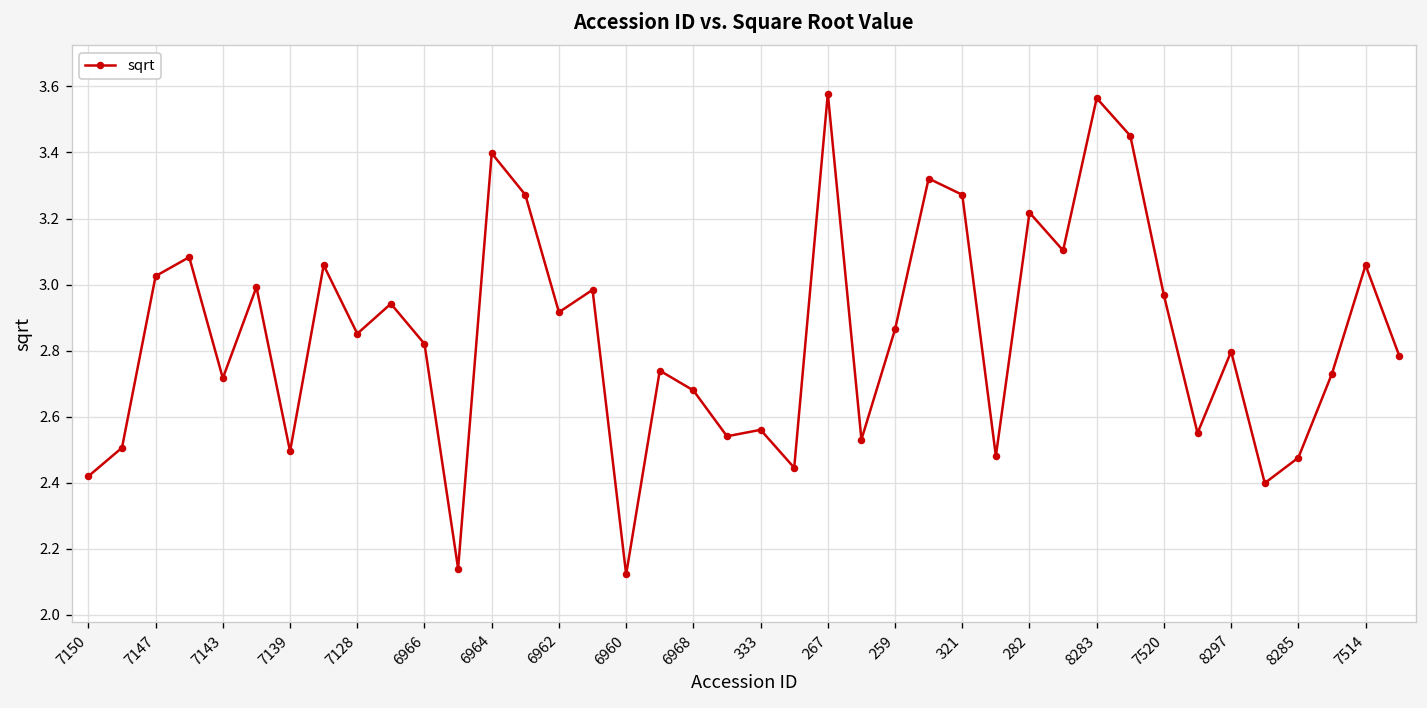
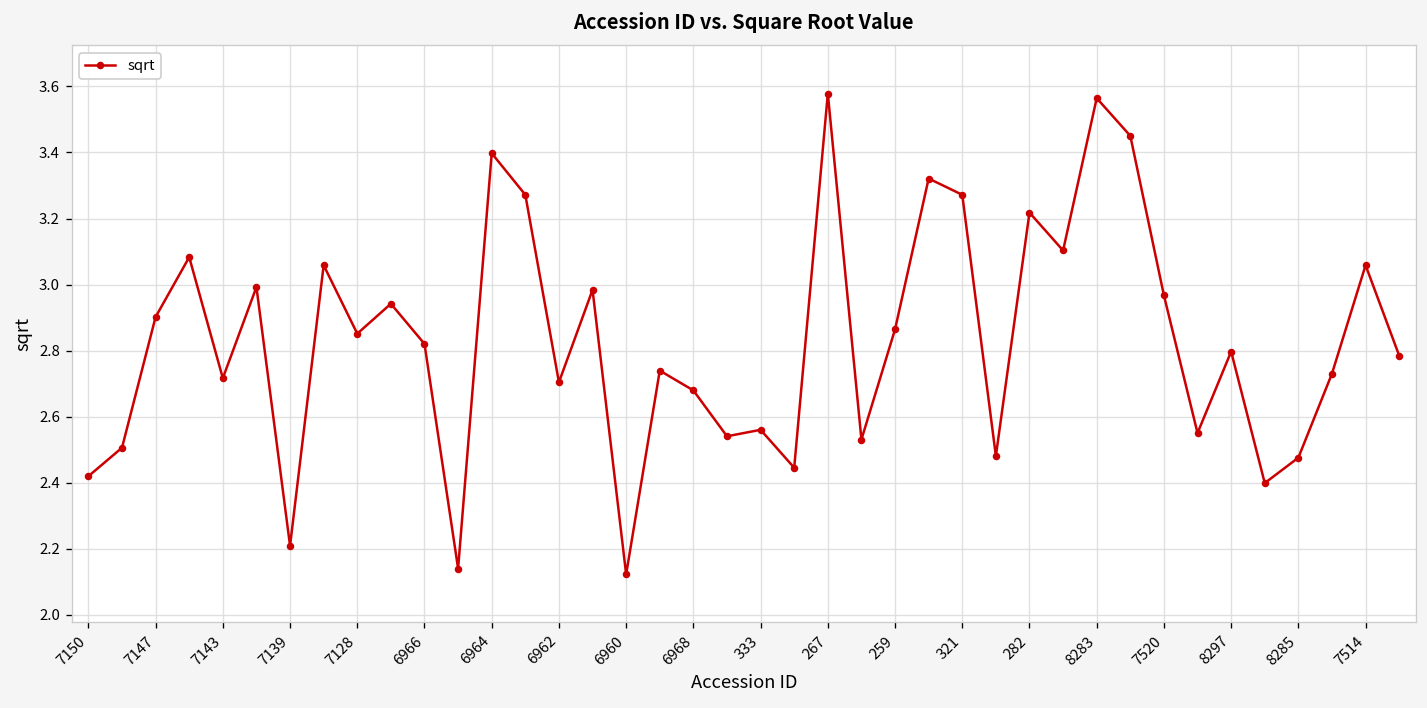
7147: 3.03 -> 2.90
7139: 2.50 -> 2.21
6962: 2.92 -> 2.70
